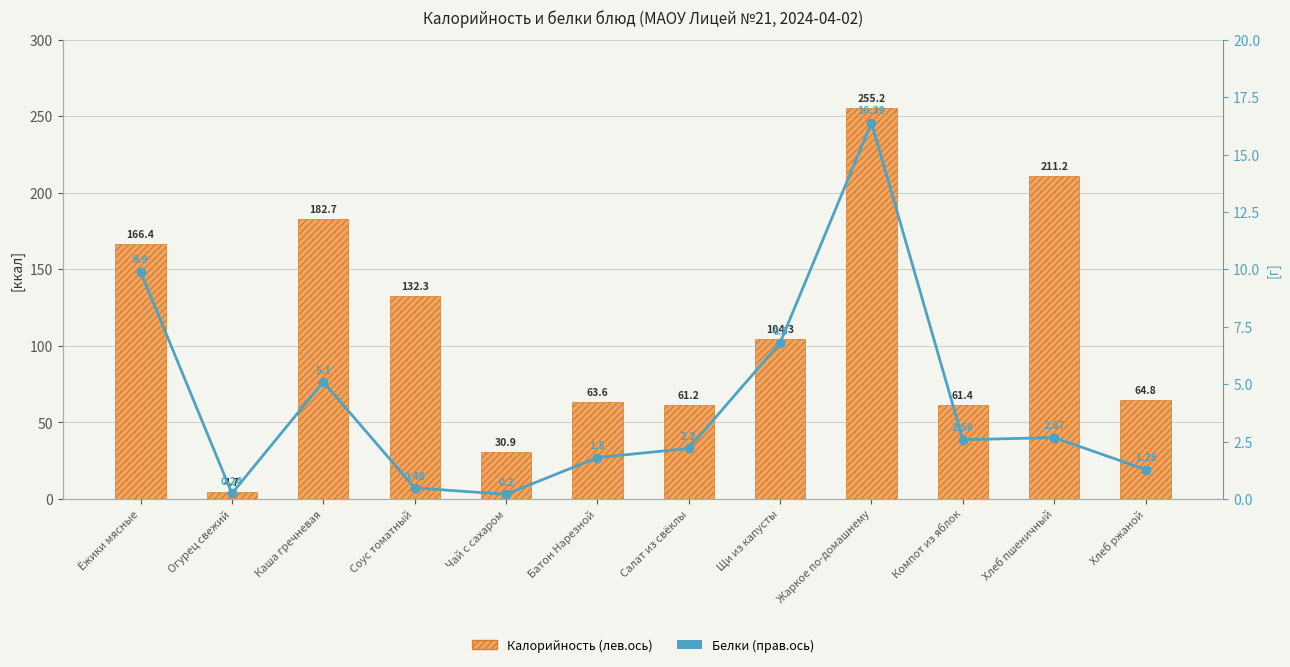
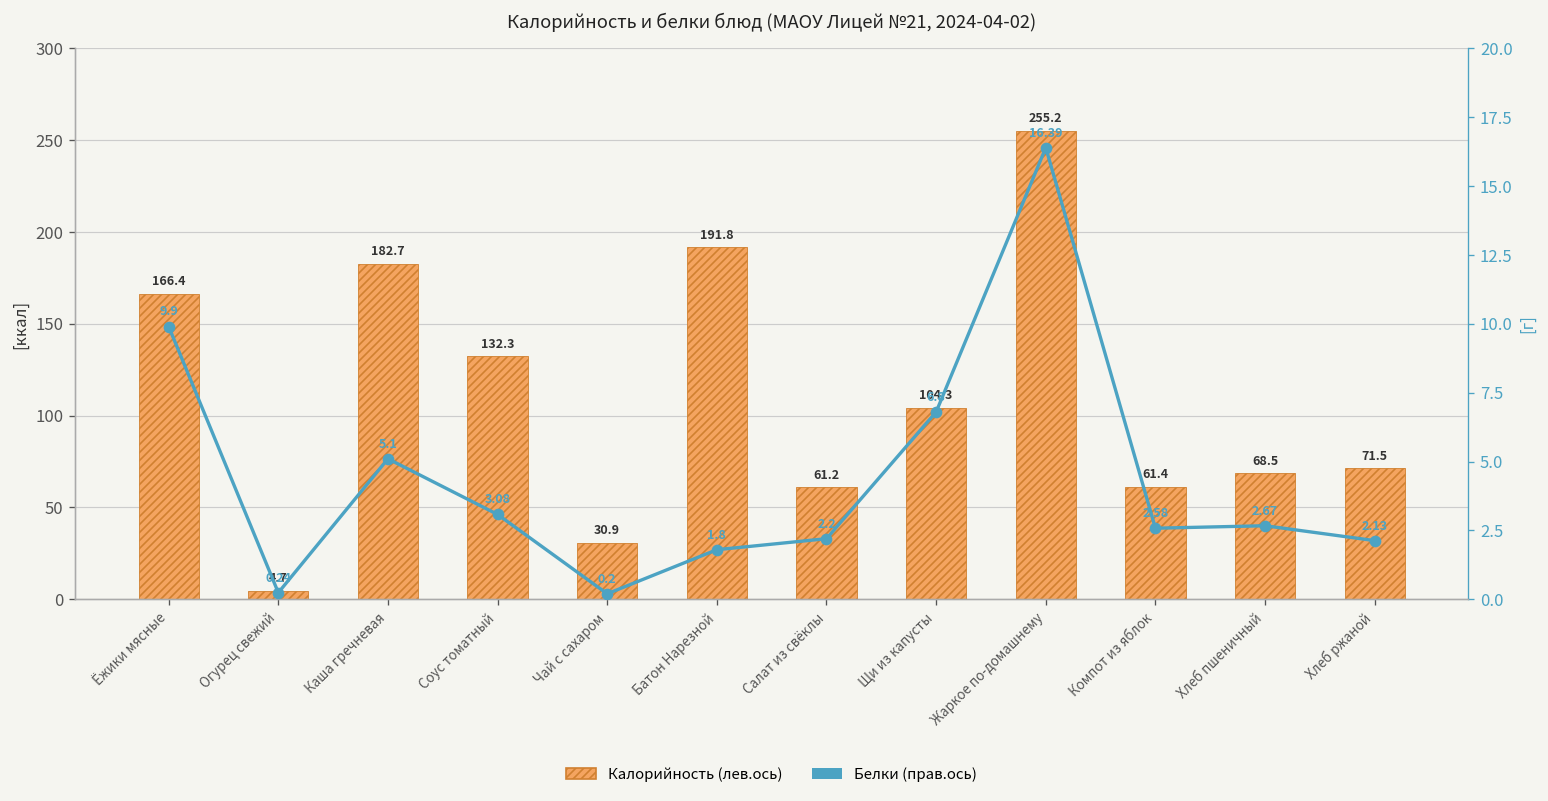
Калорийность (лев.ось), Батон Нарезной: 63.6 -> 191.8
Калорийность (лев.ось), Хлеб пшеничный: 211.2 -> 68.5
Калорийность (лев.ось), Хлеб ржаной: 64.8 -> 71.5
Белки (прав.ось), Соус томатный: 0.48 -> 3.08
Белки (прав.ось), Хлеб ржаной: 1.28 -> 2.13
